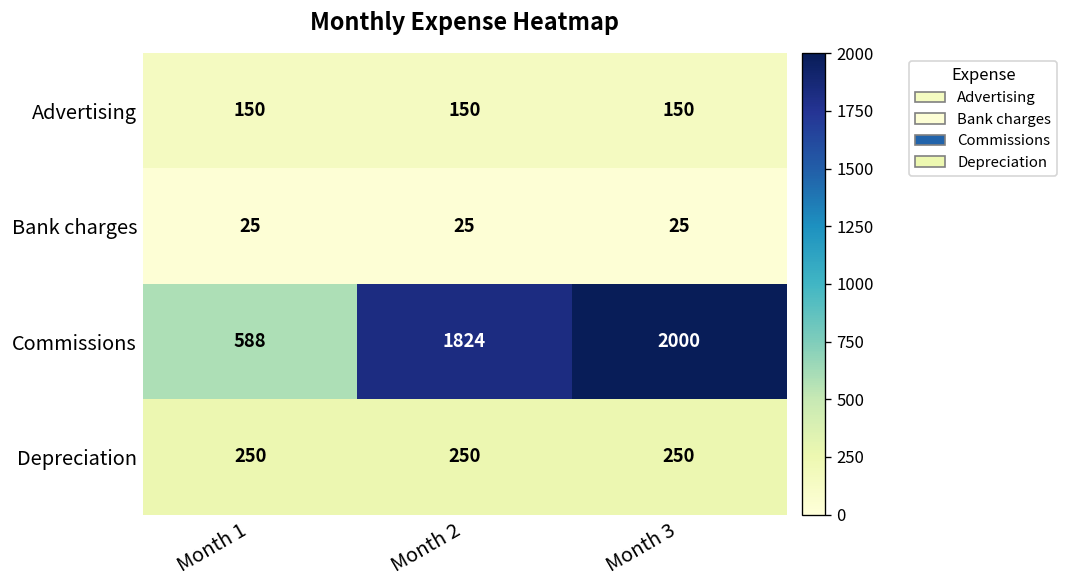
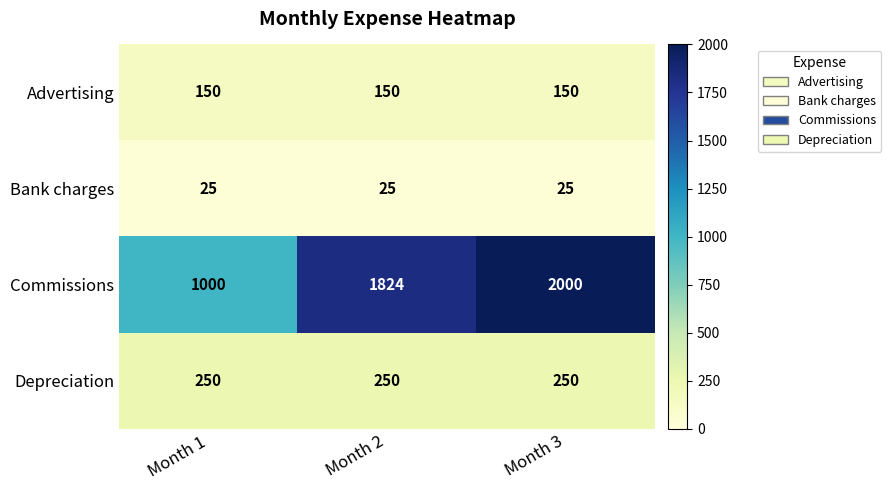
Commissions, Month 1: 588 -> 1000
